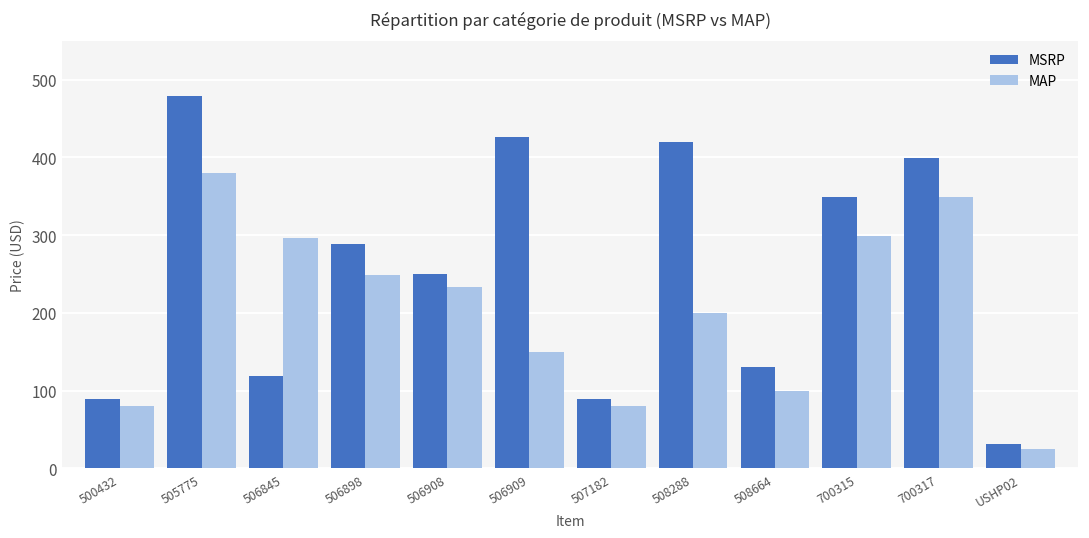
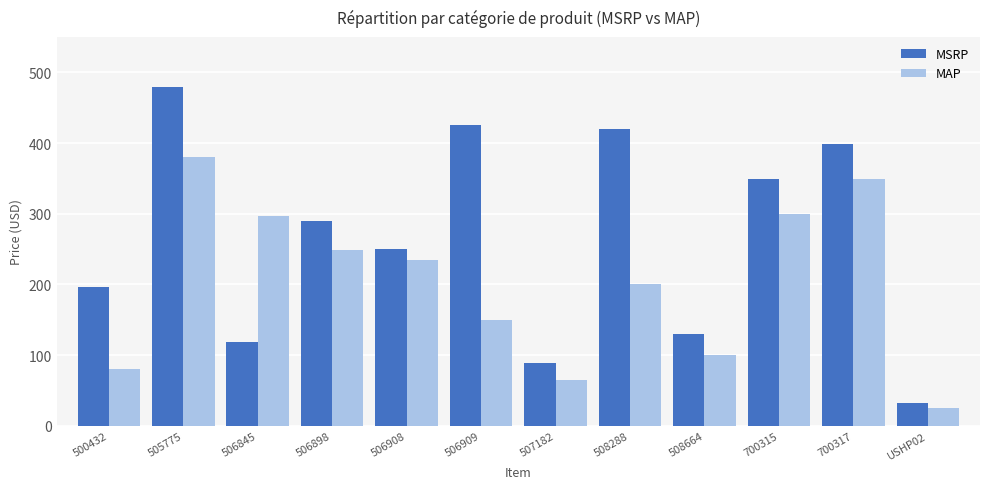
MSRP, 500432: 90 -> 200
MAP, 507182: 80 -> 60
